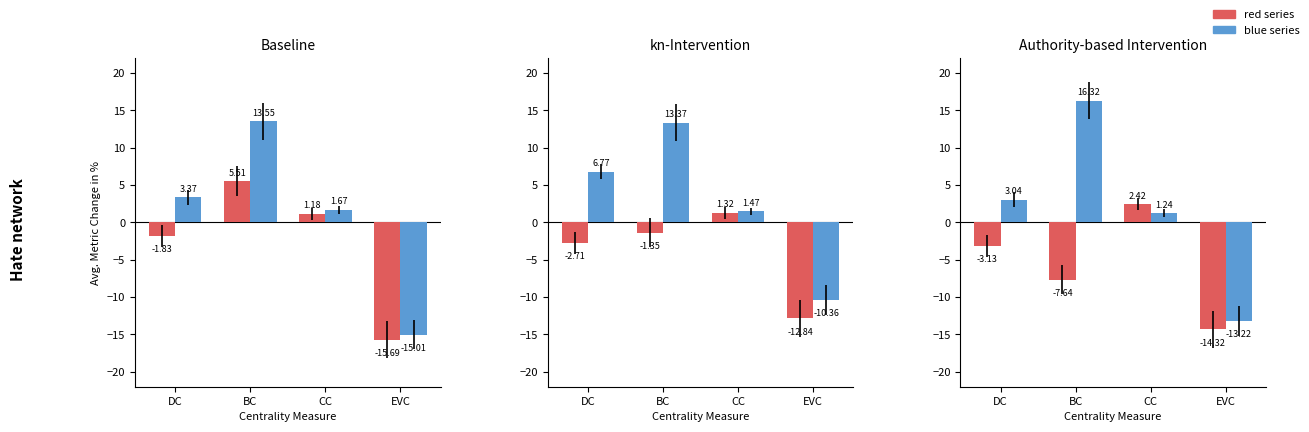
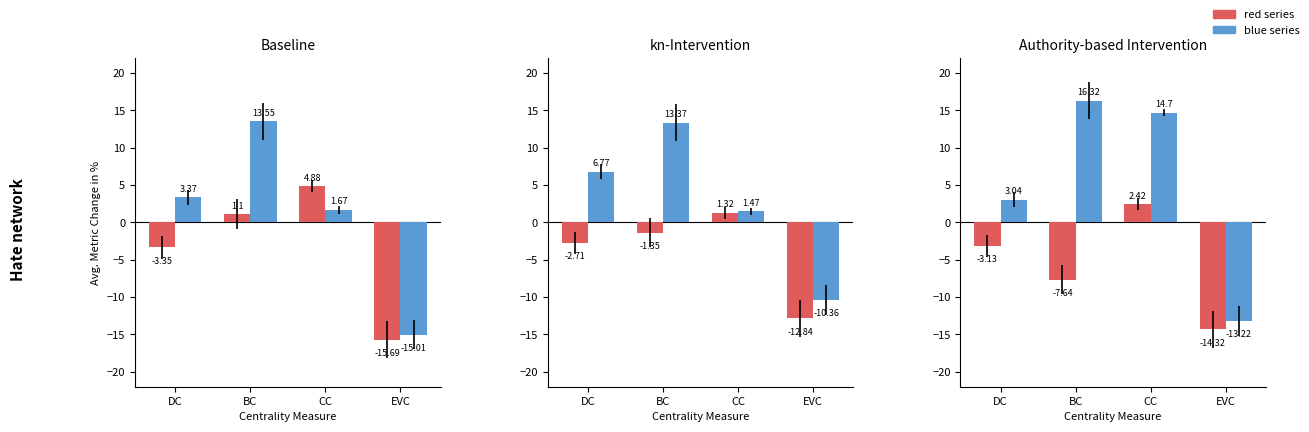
Baseline, red series, DC: -1.83 -> -3.35
Baseline, red series, BC: 5.51 -> 1.1
Baseline, red series, CC: 1.18 -> 4.88
Authority-based Intervention, blue series, CC: 1.24 -> 14.7
